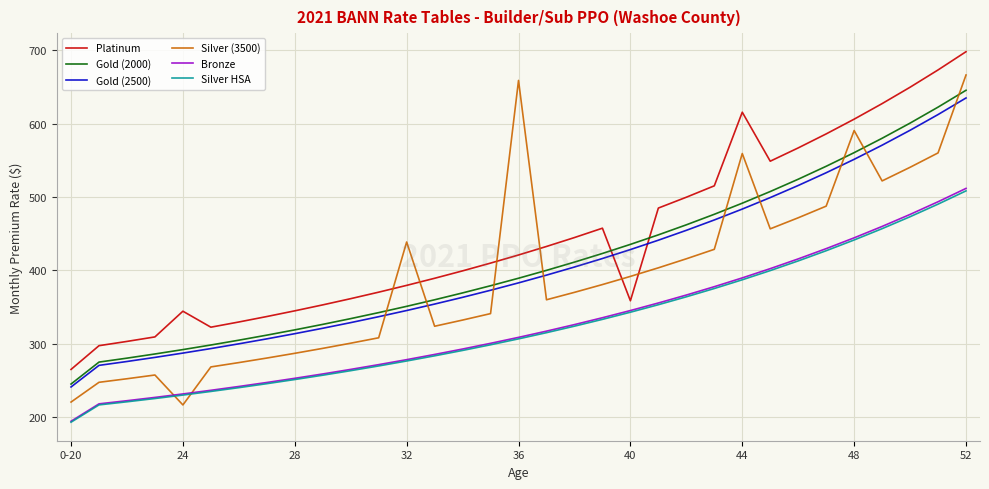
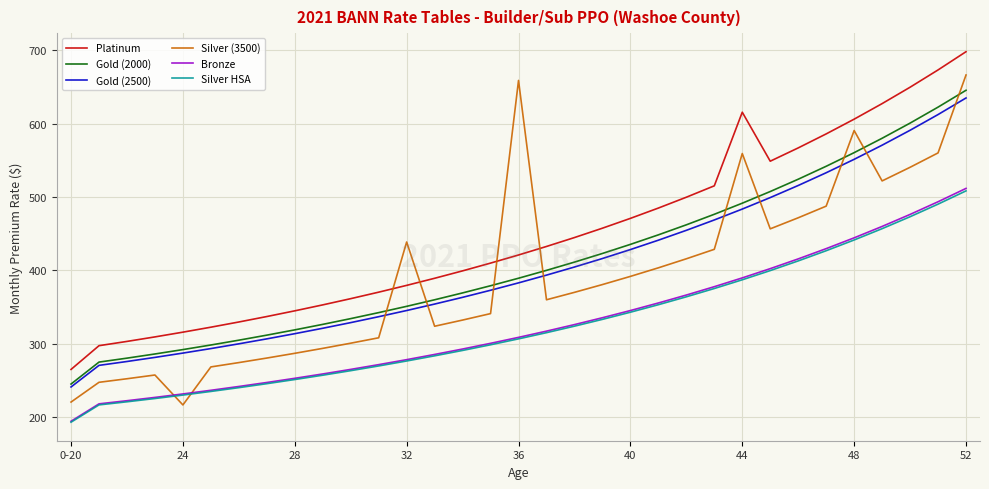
Platinum, 24: 340 -> 320
Platinum, 40: 360 -> 470
